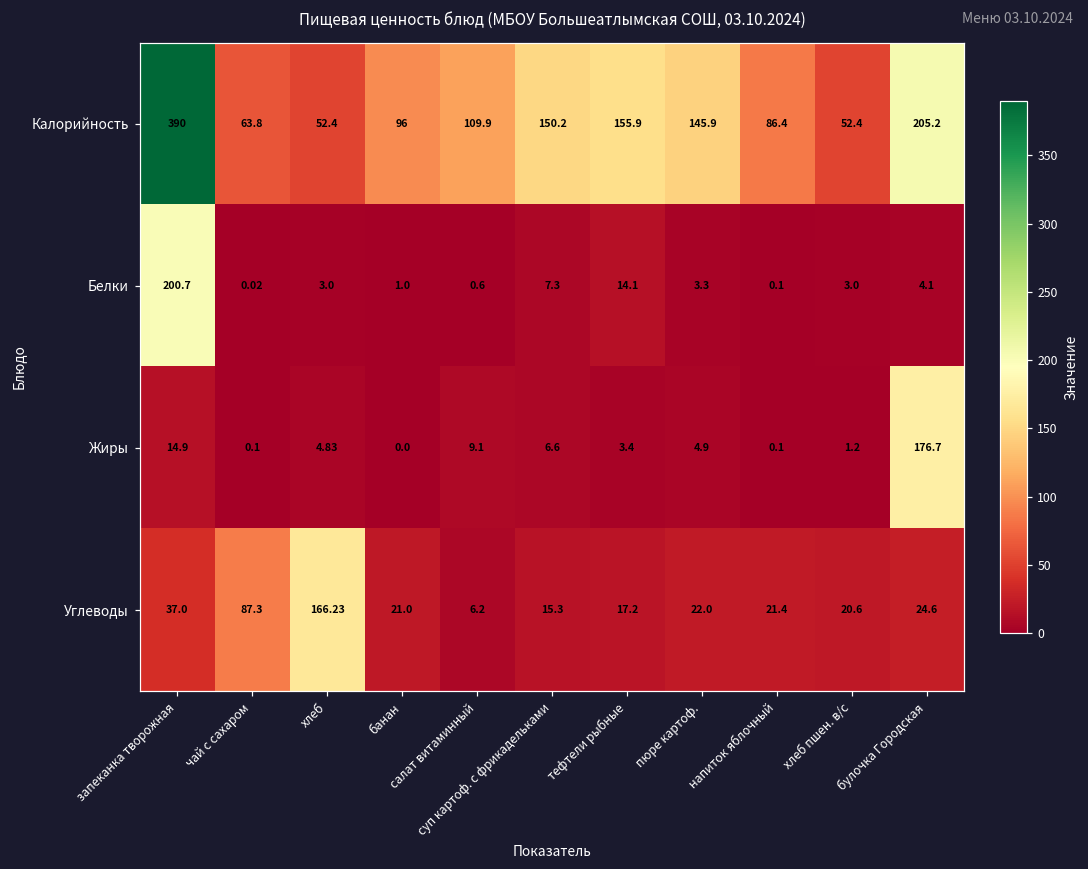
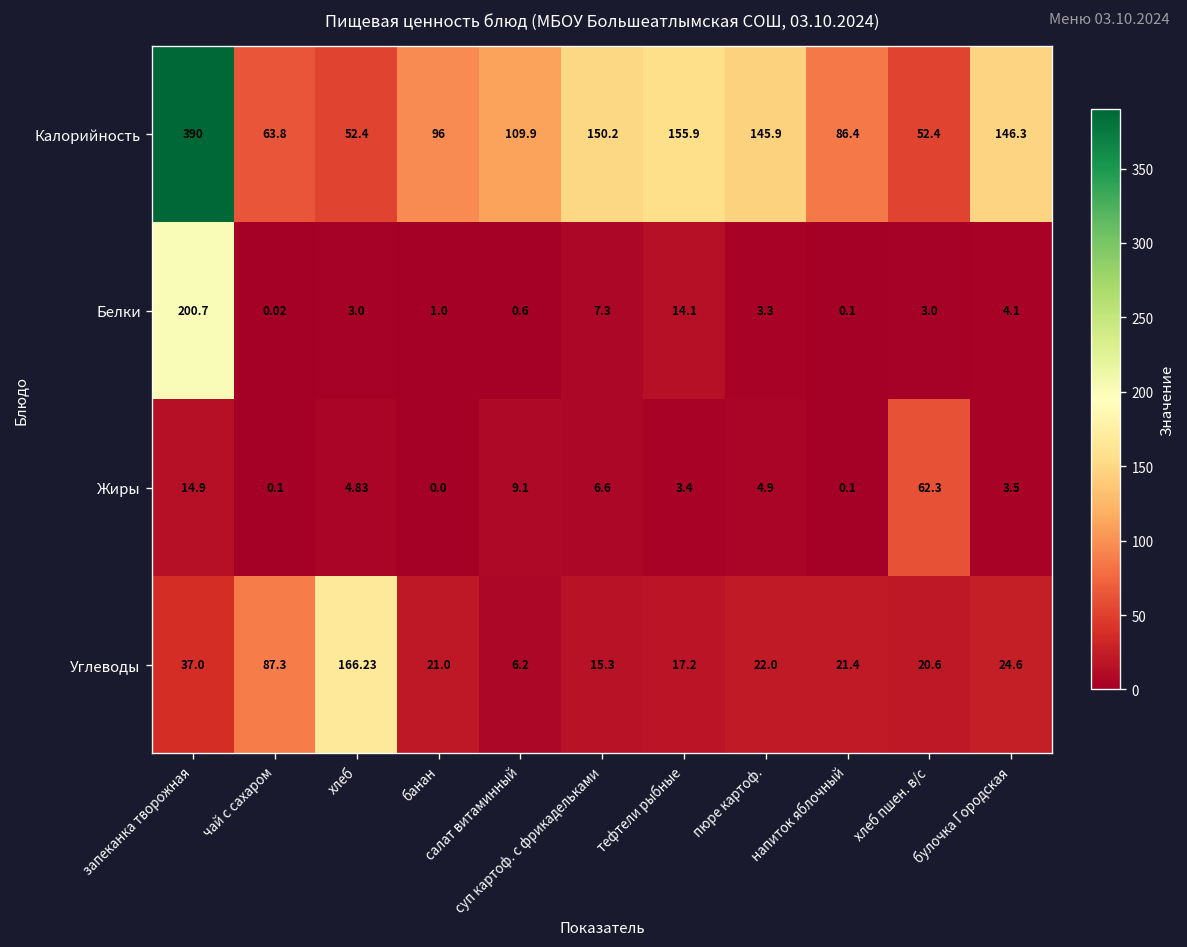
Калорийность, булочка Городская: 205.2 -> 146.3
Жиры, хлеб пшен. в/с: 1.2 -> 62.3
Жиры, булочка Городская: 176.7 -> 3.5
